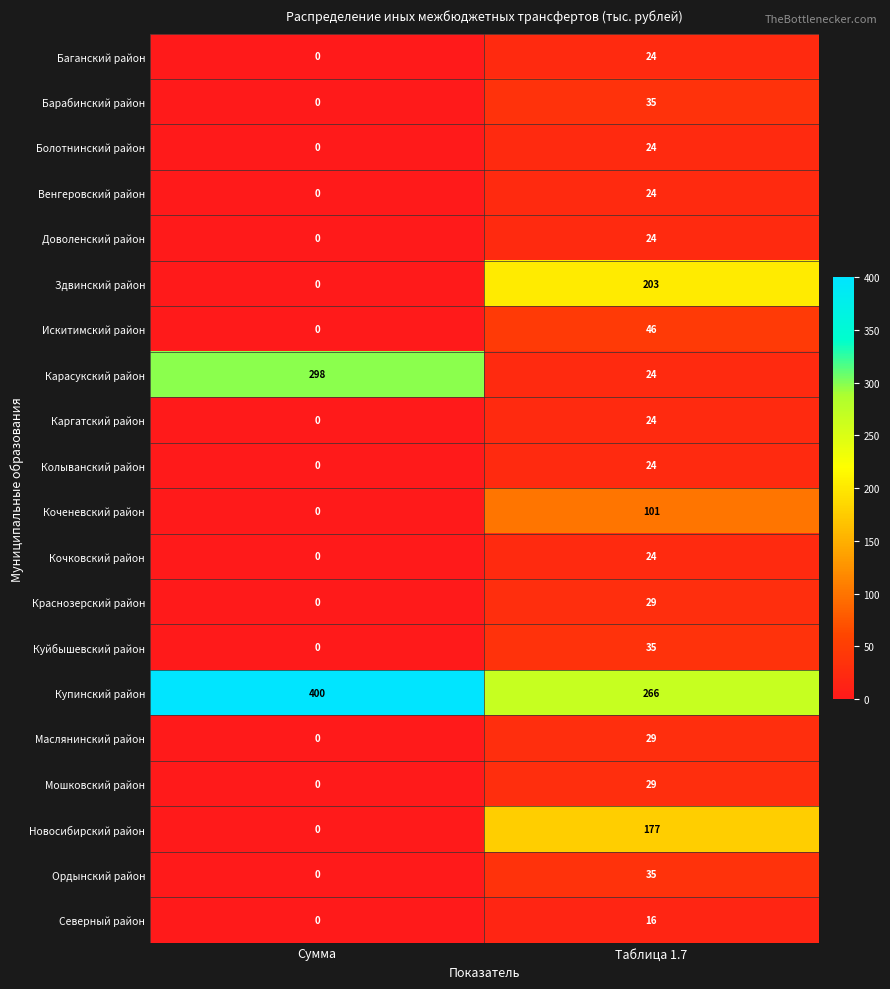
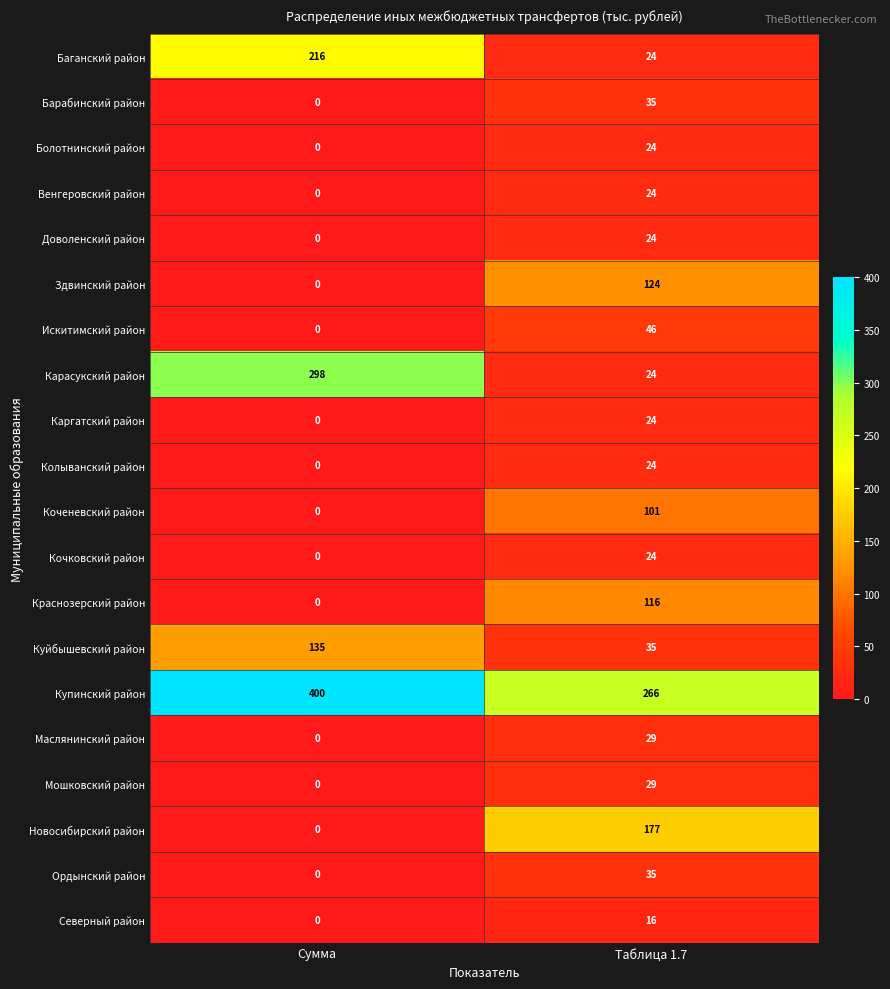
Баганский район, Сумма: 0 -> 216
Здвинский район, Таблица 1.7: 203 -> 124
Краснозерский район, Таблица 1.7: 29 -> 116
Куйбышевский район, Сумма: 0 -> 135
